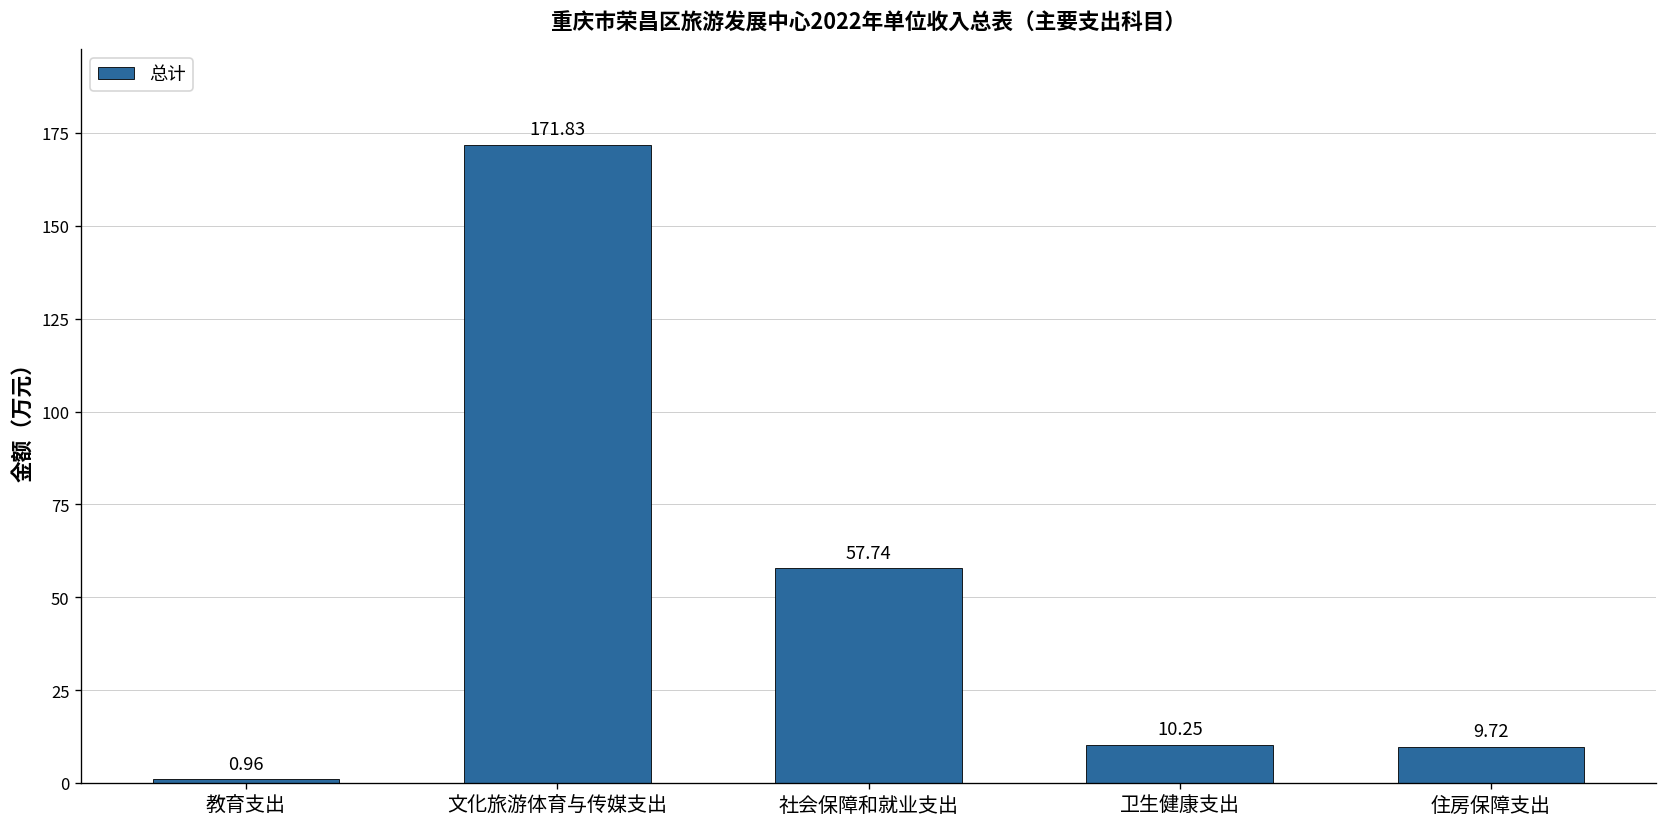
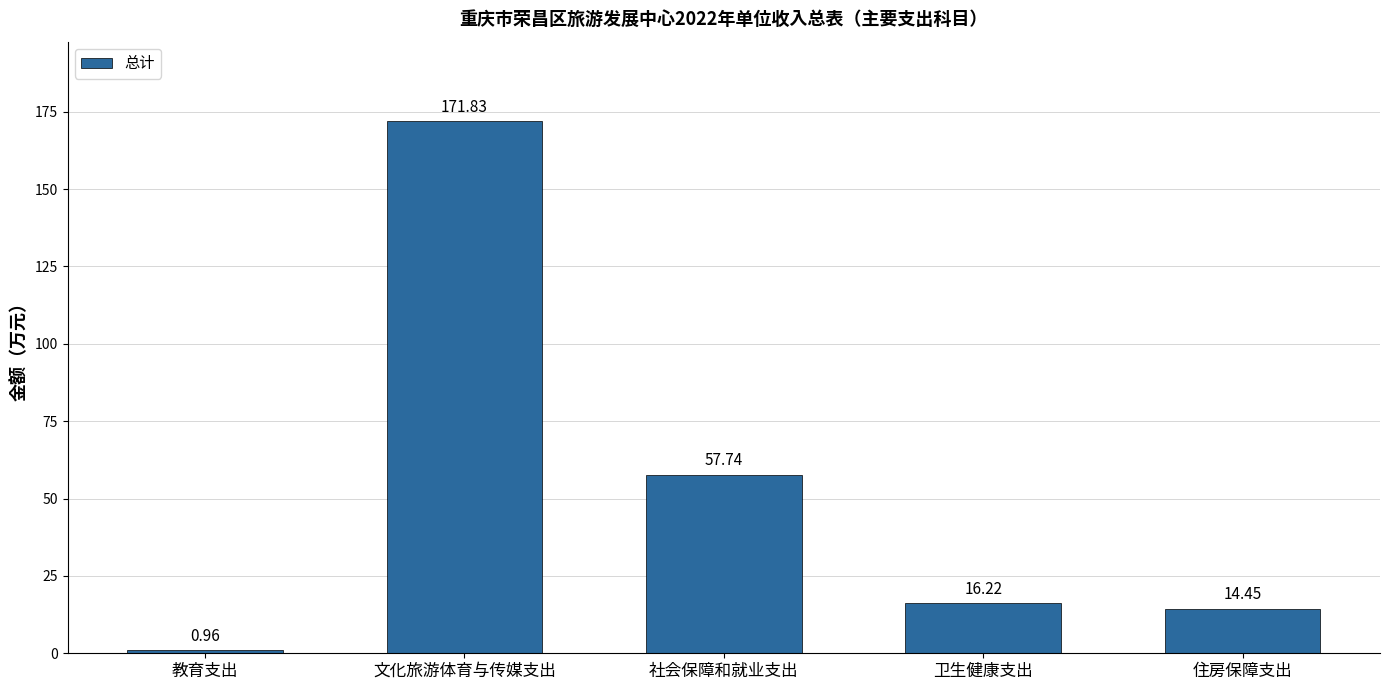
卫生健康支出: 10.25 -> 16.22
住房保障支出: 9.72 -> 14.45
